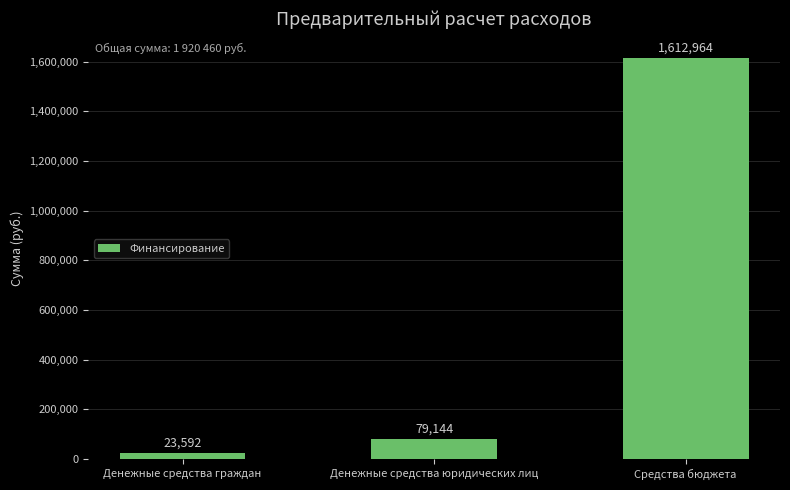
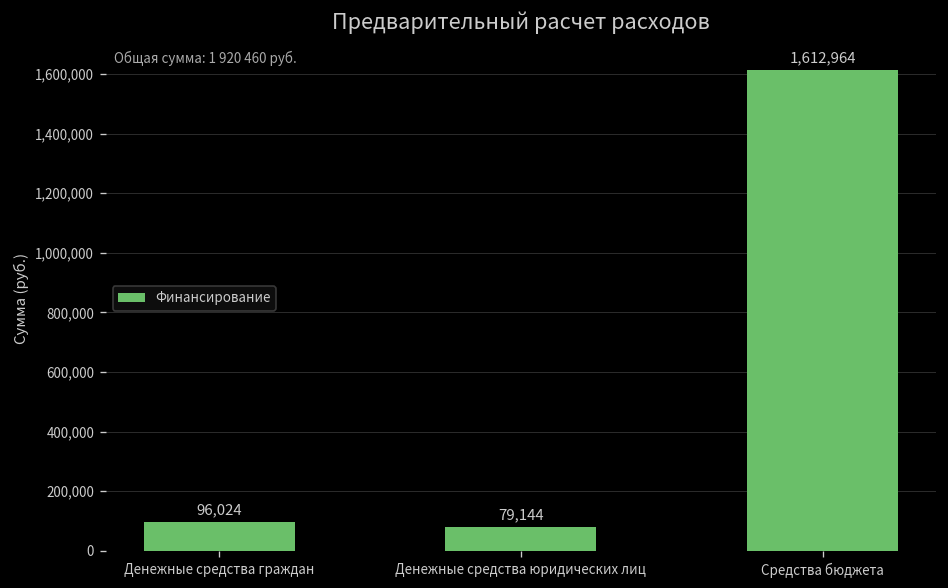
Денежные средства граждан: 23,592 -> 96,024
